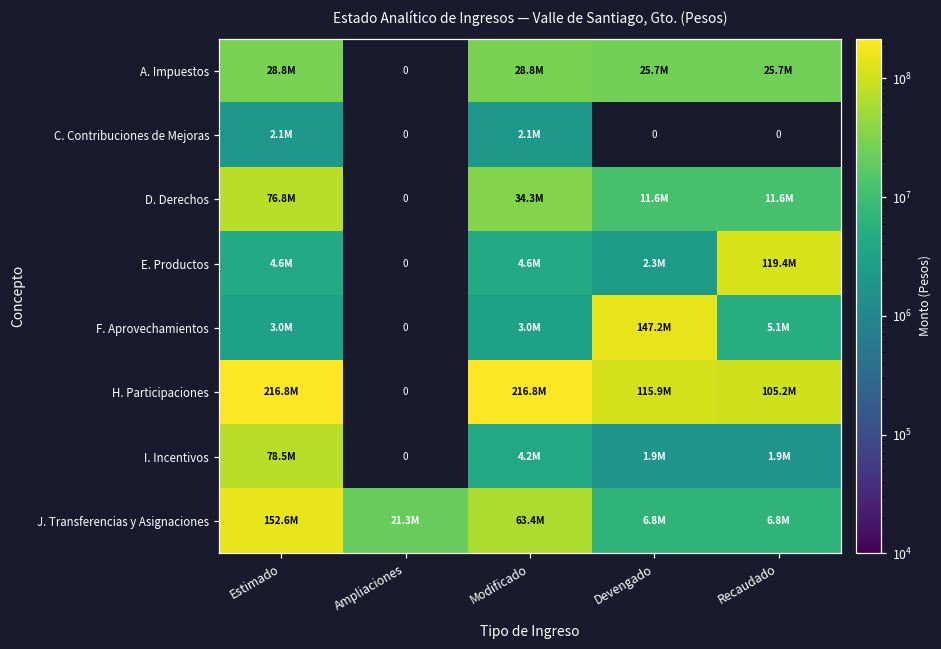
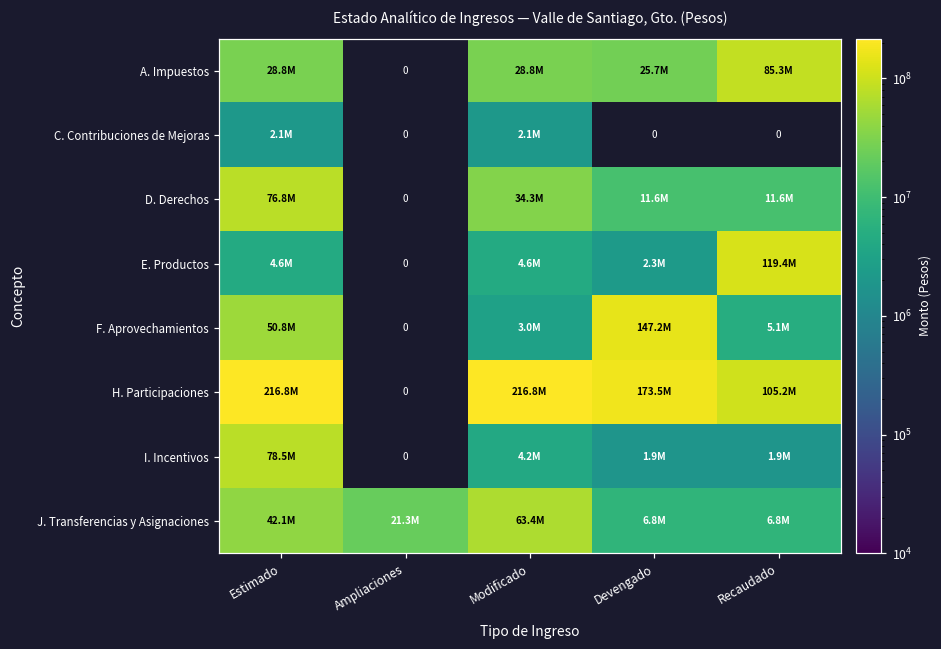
A. Impuestos, Recaudado: 25.7M -> 85.3M
F. Aprovechamientos, Estimado: 3.0M -> 50.8M
H. Participaciones, Devengado: 115.9M -> 173.5M
J. Transferencias y Asignaciones, Estimado: 152.6M -> 42.1M
